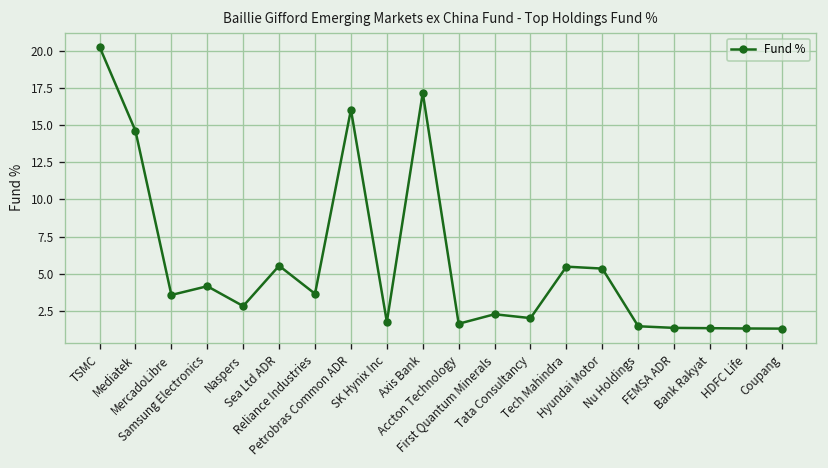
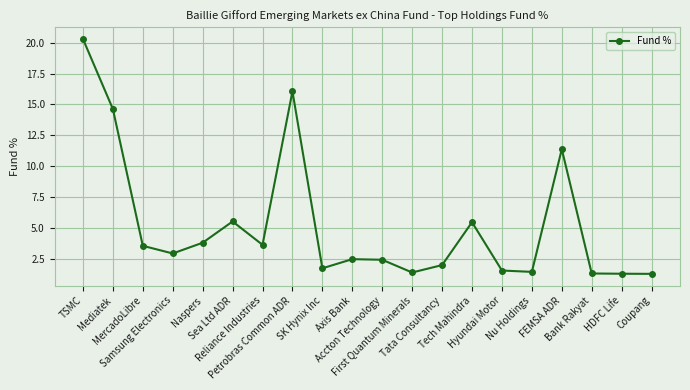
Samsung Electronics: 4.2 -> 2.9
Naspers: 2.8 -> 3.8
Axis Bank: 17.2 -> 2.5
Accton Technology: 1.6 -> 2.4
First Quantum Minerals: 2.3 -> 1.4
Hyundai Motor: 5.3 -> 1.6
FEMSA ADR: 1.3 -> 11.4
